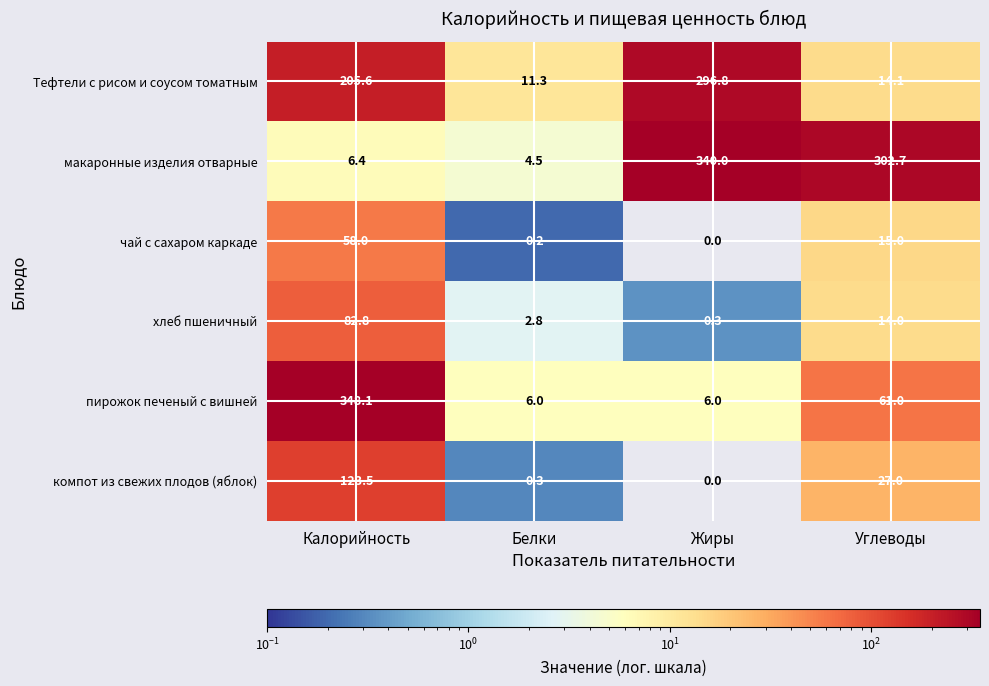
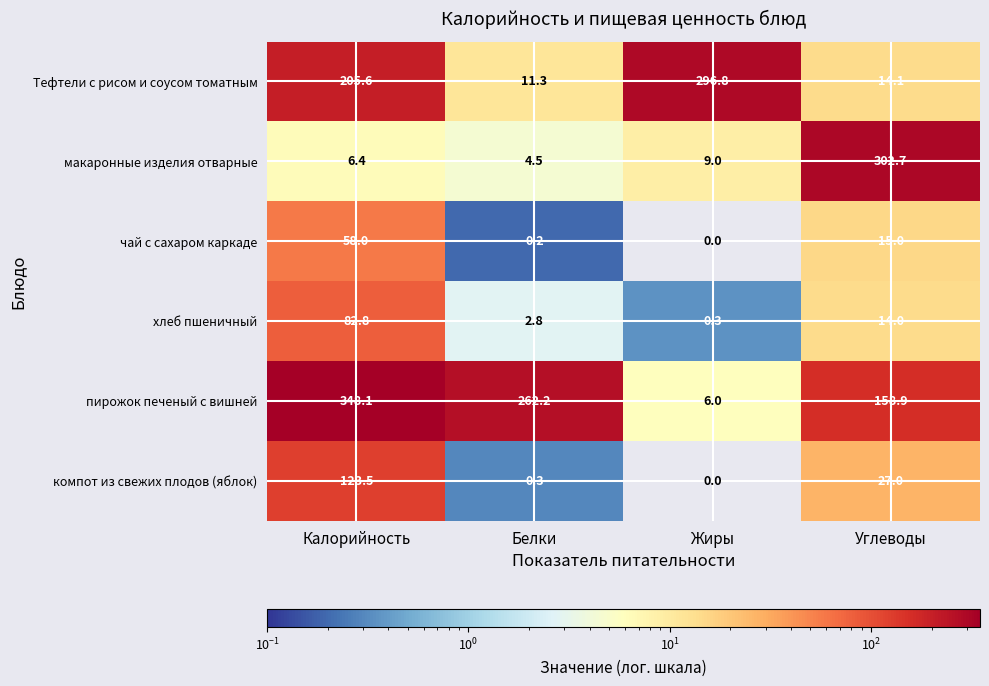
макаронные изделия отварные, Жиры: 340.0 -> 9.0
пирожок печеный с вишней, Белки: 6.0 -> 262.2
пирожок печеный с вишней, Углеводы: 61.0 -> 158.9
